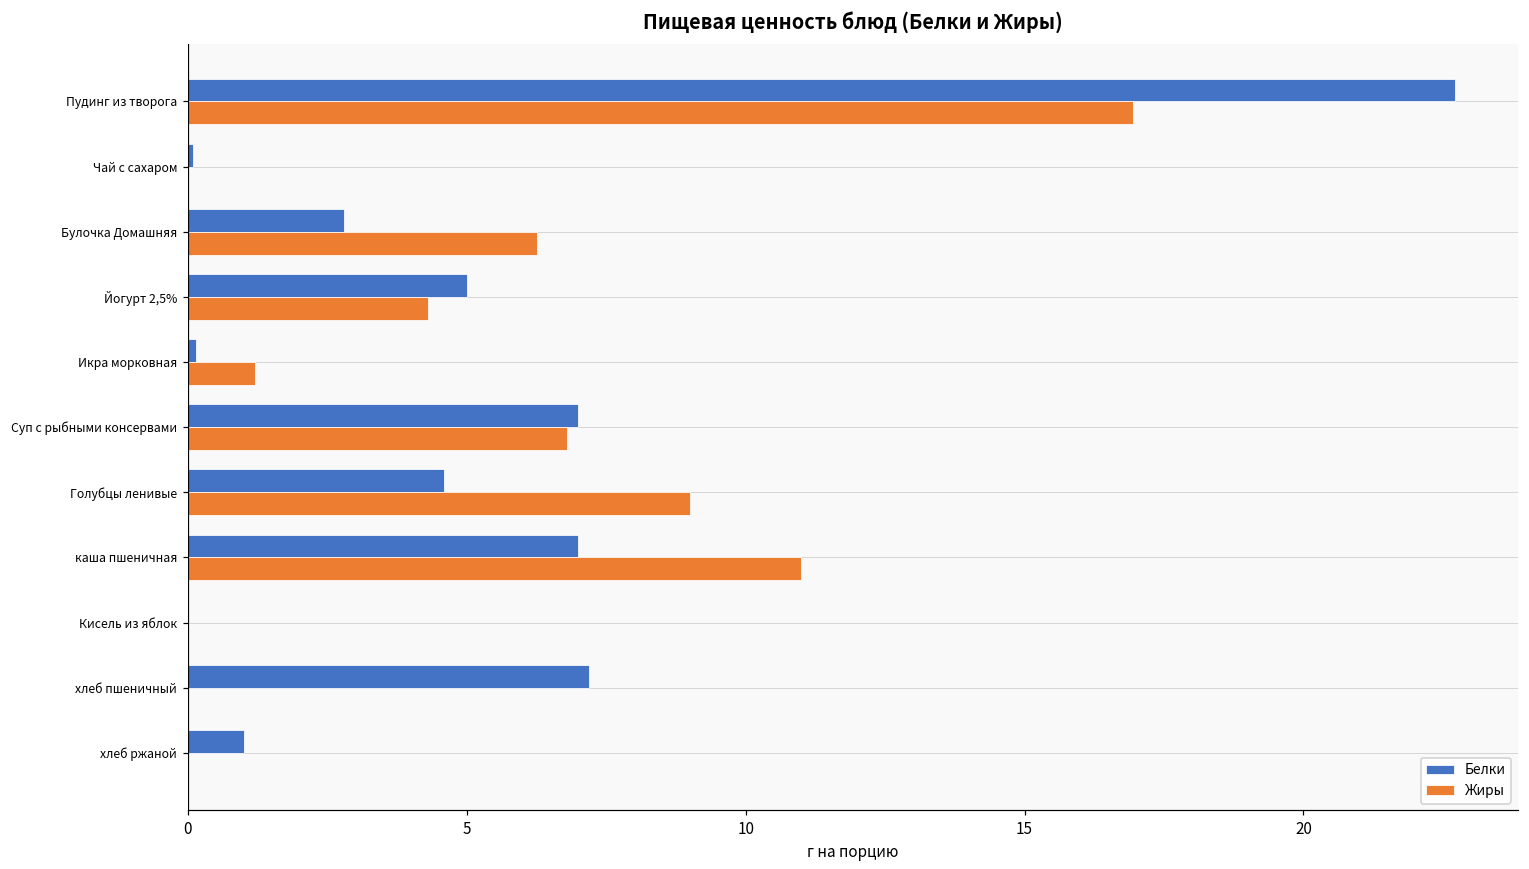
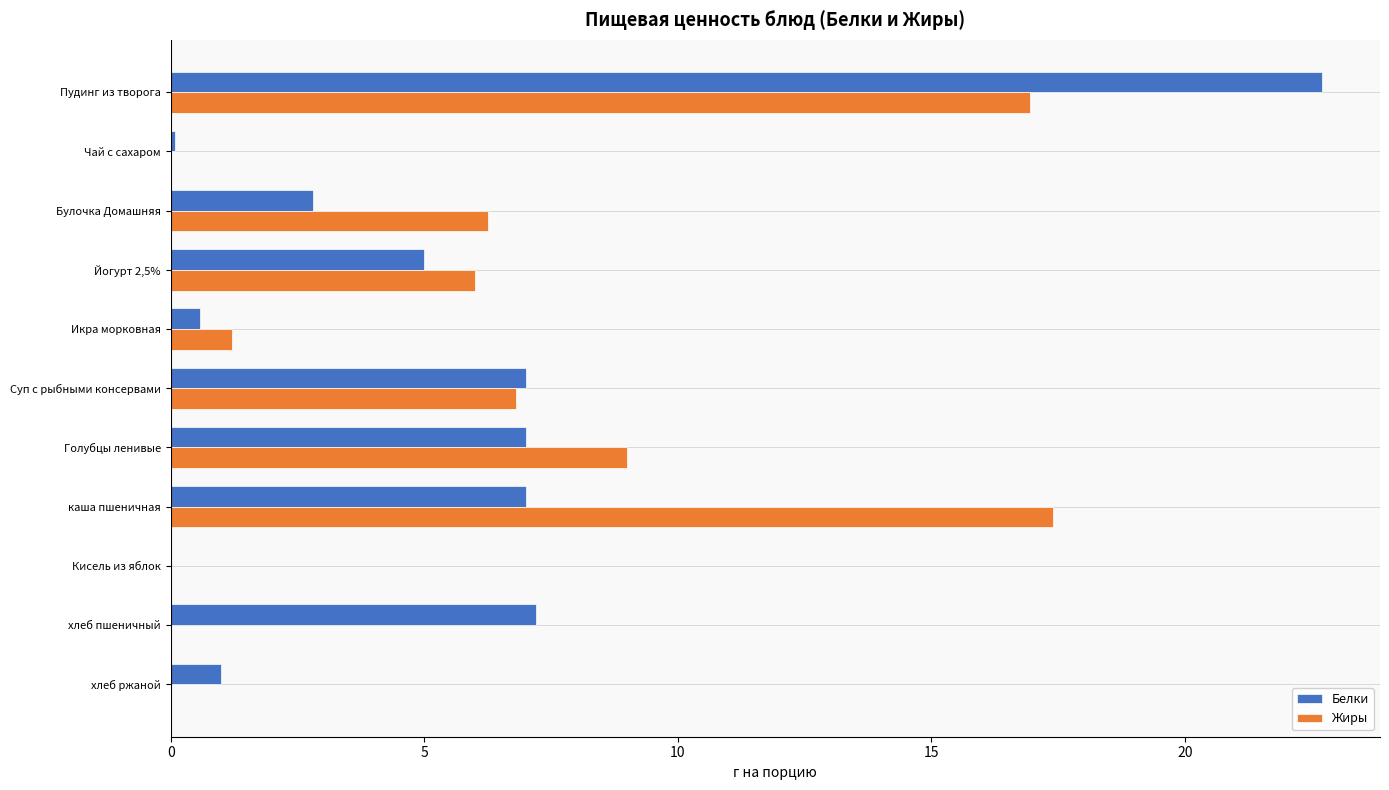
Жиры, Йогурт 2,5%: 4.3 -> 6.0
Белки, Икра морковная: 0.1 -> 0.6
Белки, Голубцы ленивые: 4.6 -> 7.0
Жиры, каша пшеничная: 11.0 -> 17.4
